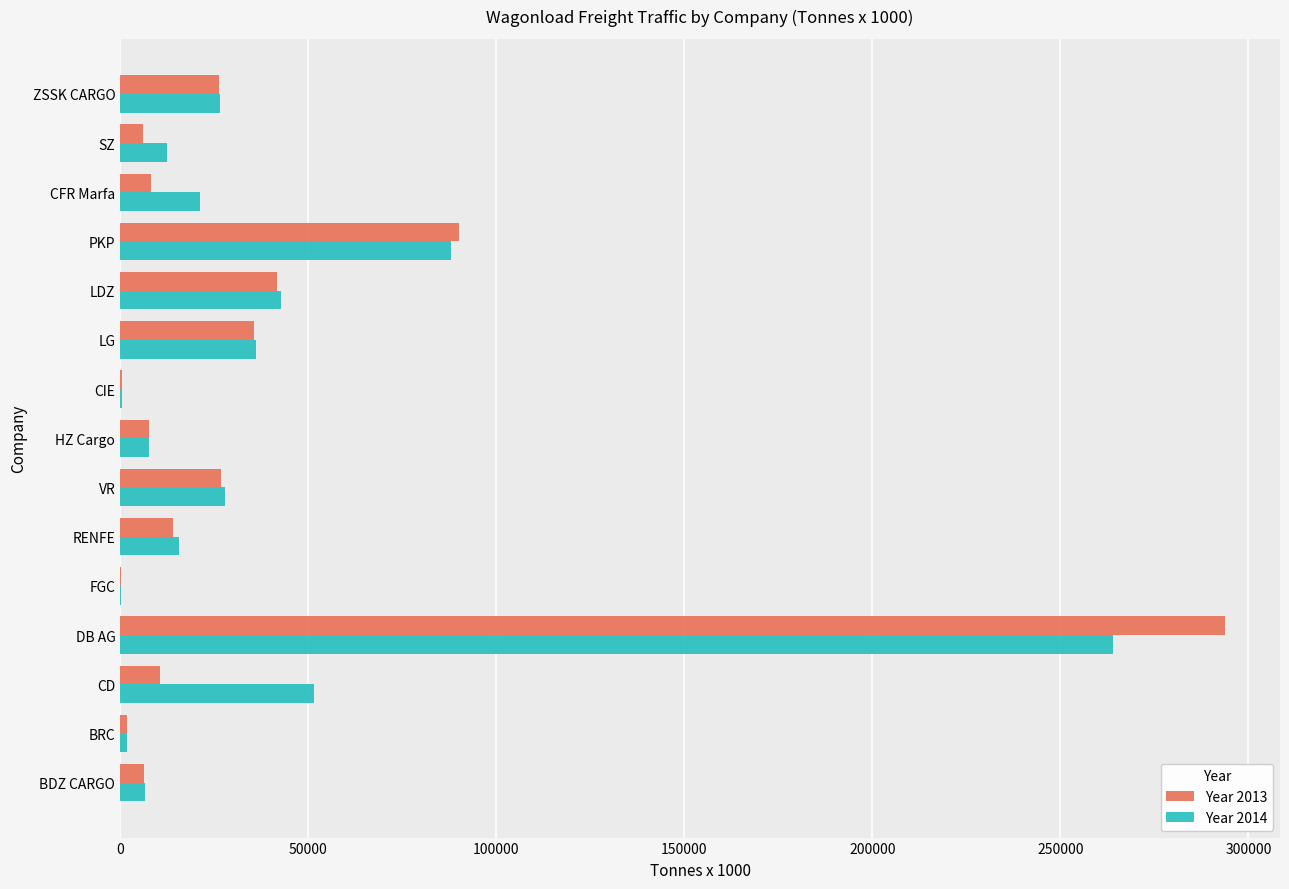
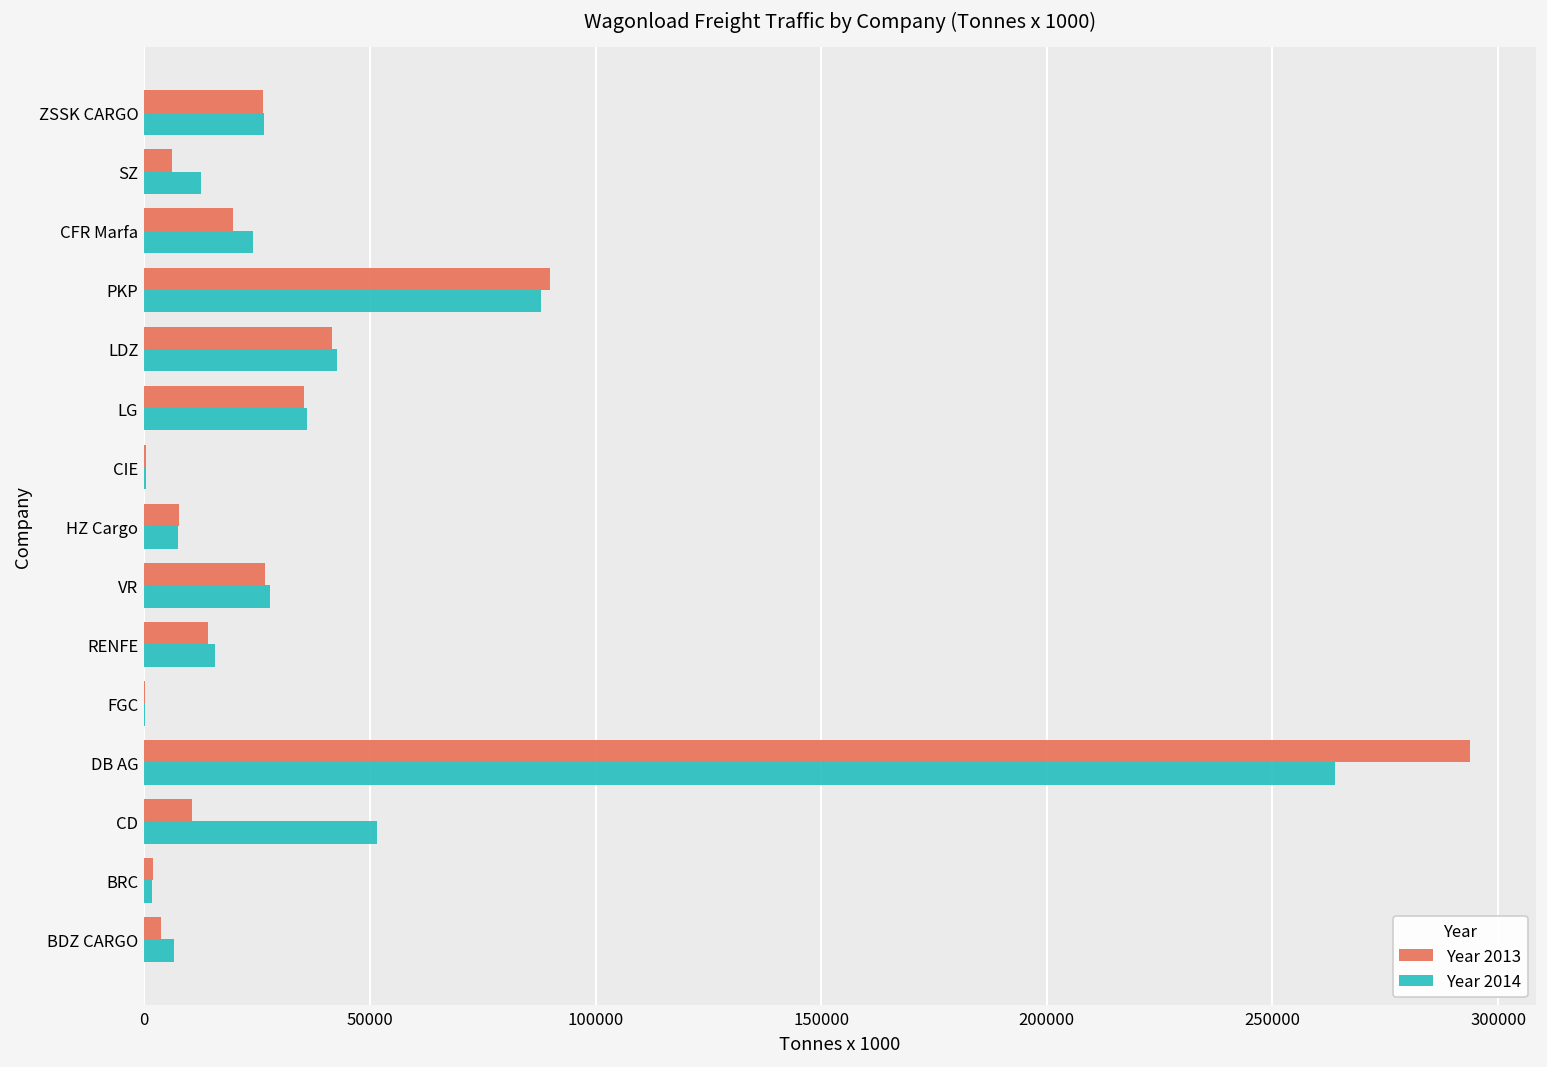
Year 2013, CFR Marfa: 8000 -> 20000
Year 2014, CFR Marfa: 21000 -> 24000
Year 2013, BDZ CARGO: 6000 -> 4000
